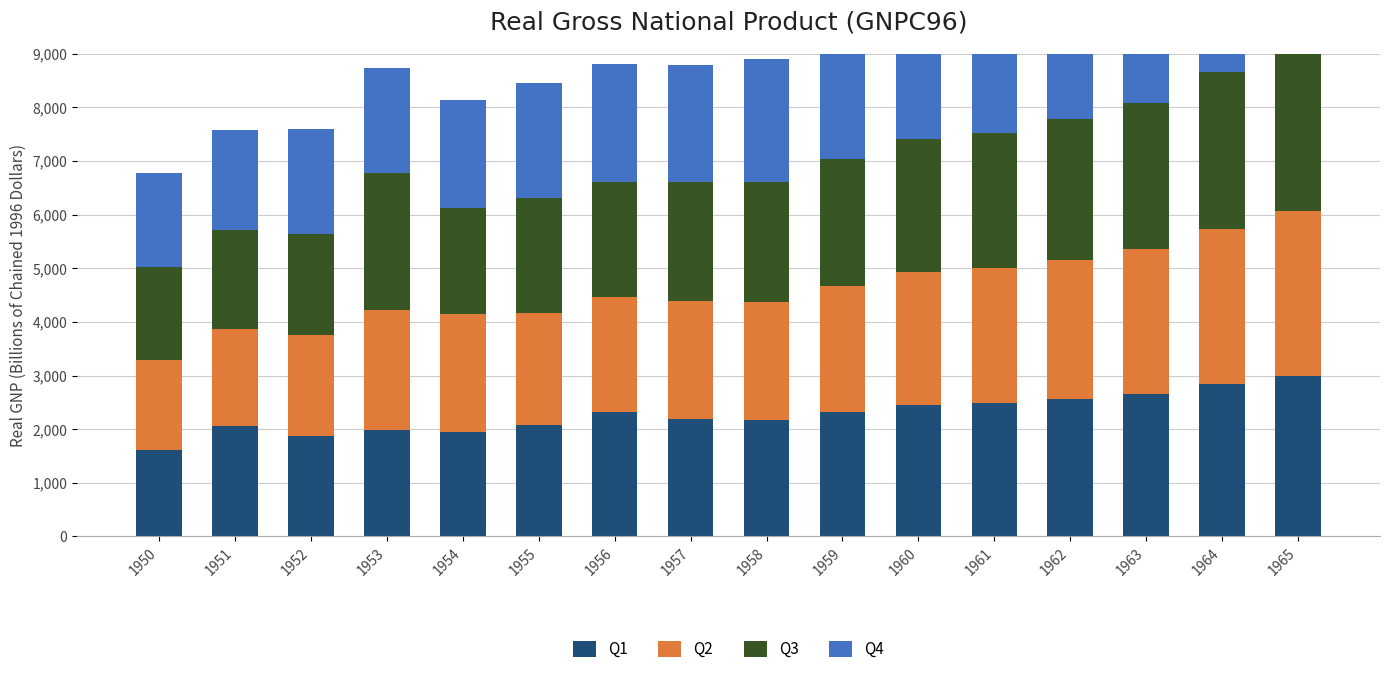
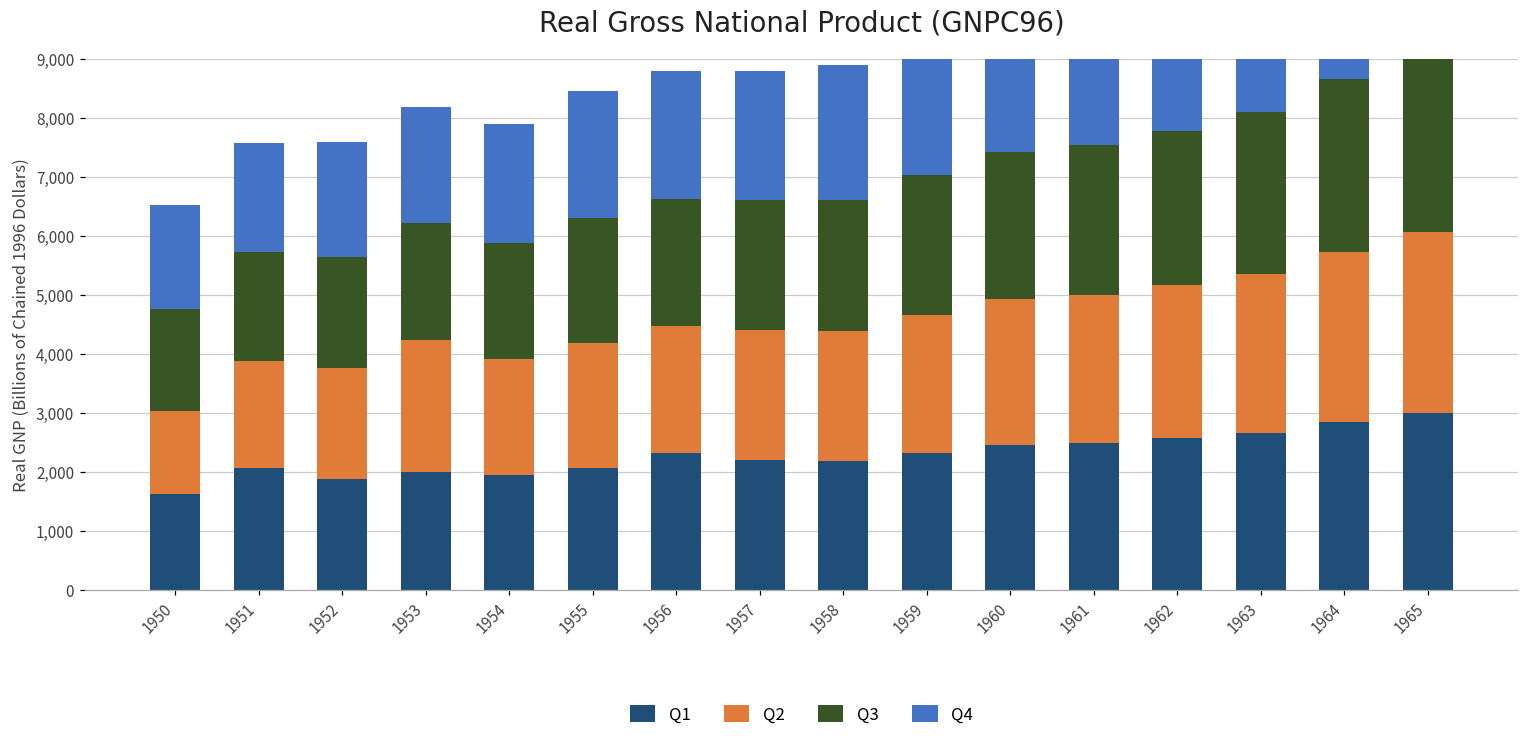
Q2, 1950: 1,700 -> 1,400
Q3, 1953: 2,500 -> 2,000
Q2, 1954: 2,200 -> 2,000
